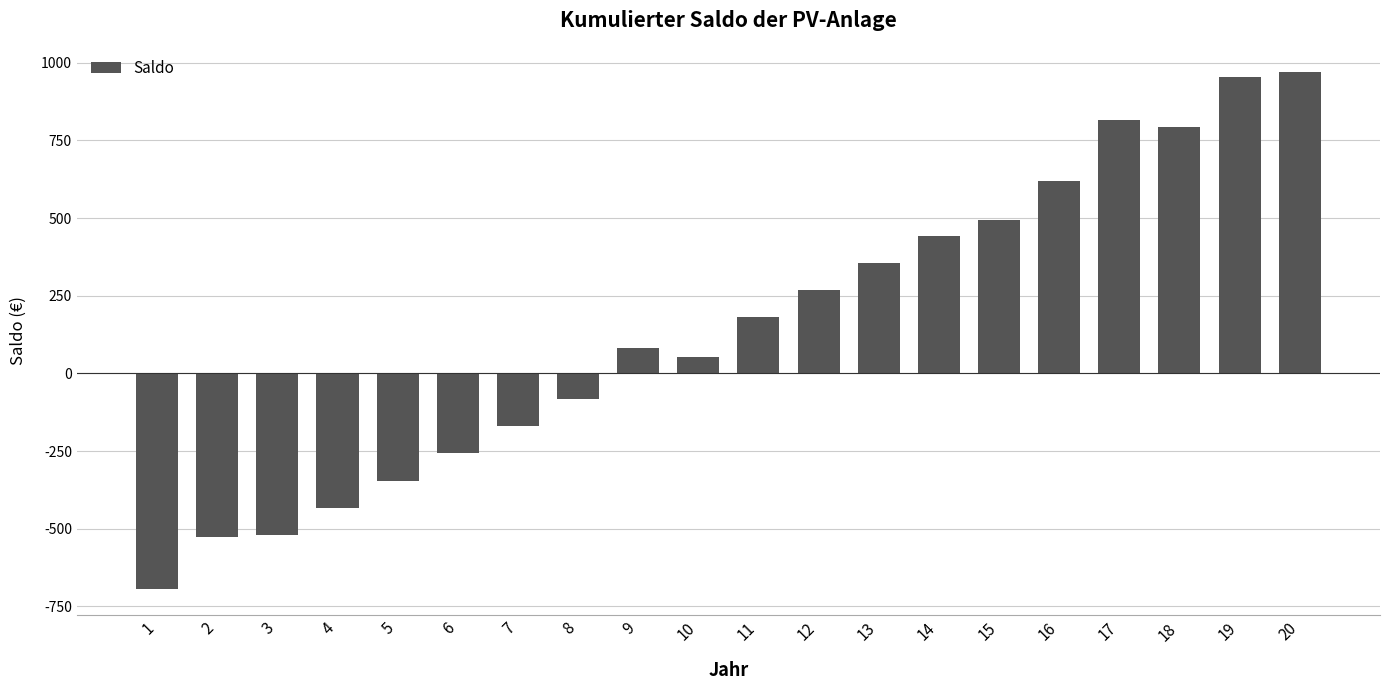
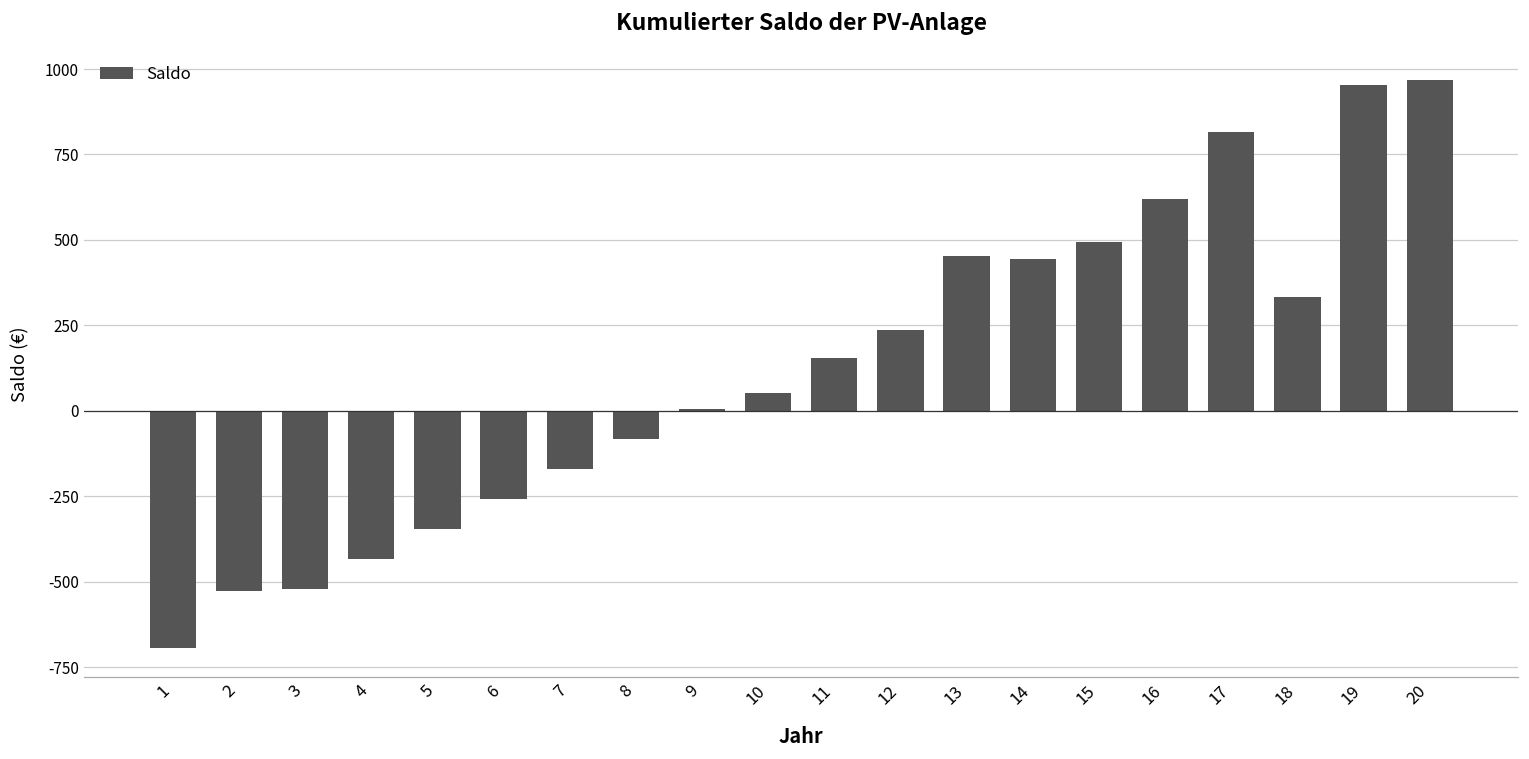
9: 80 -> 10
11: 180 -> 150
12: 270 -> 230
13: 360 -> 450
18: 790 -> 330
